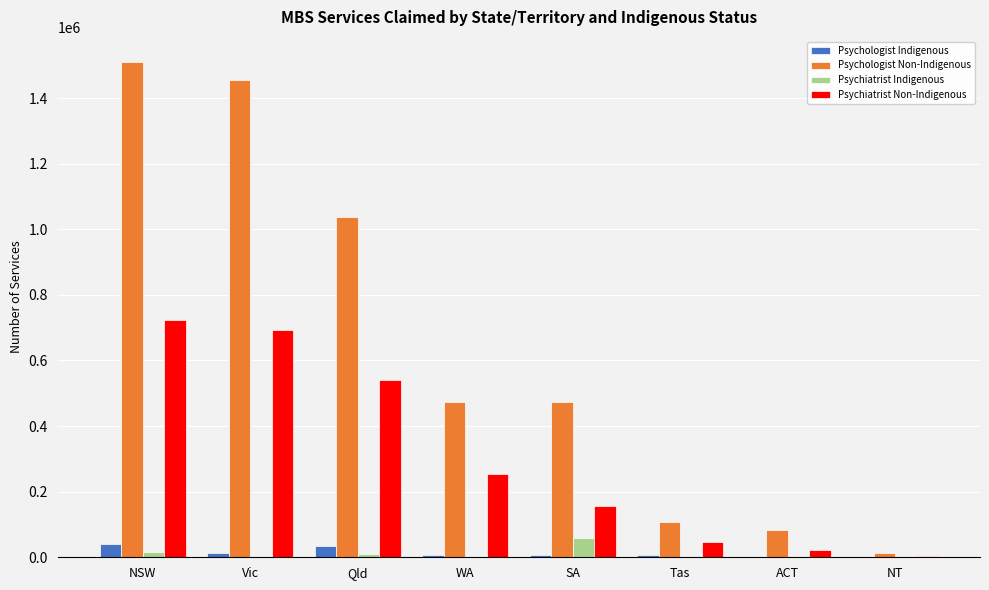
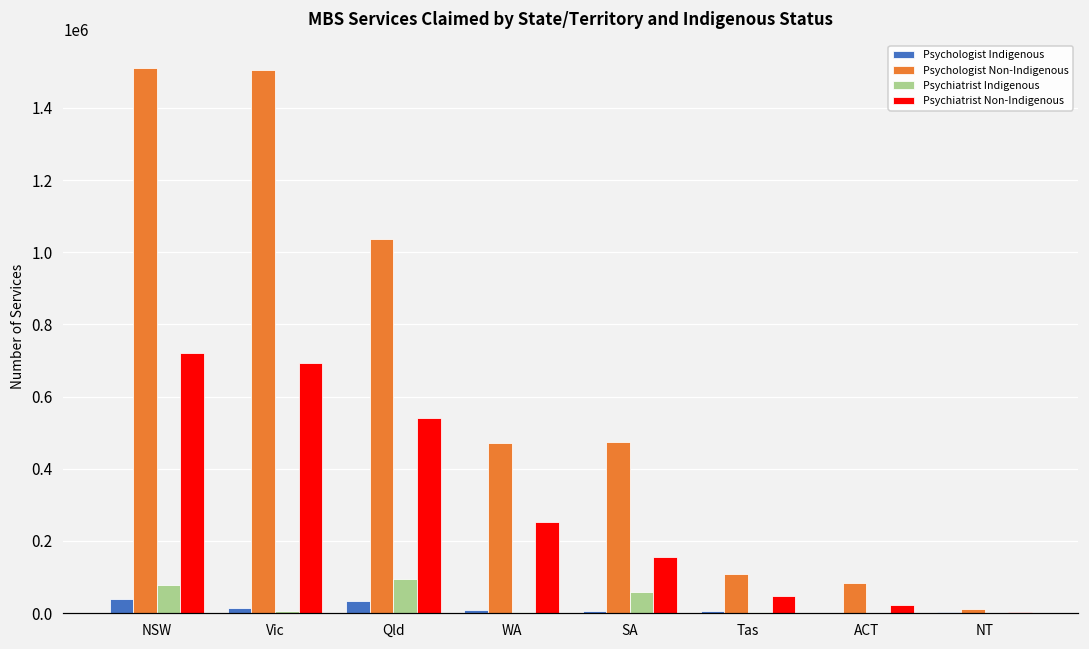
Psychiatrist Indigenous, NSW: 20000 -> 80000
Psychologist Non-Indigenous, Vic: 1460000 -> 1510000
Psychiatrist Indigenous, Qld: 10000 -> 100000
